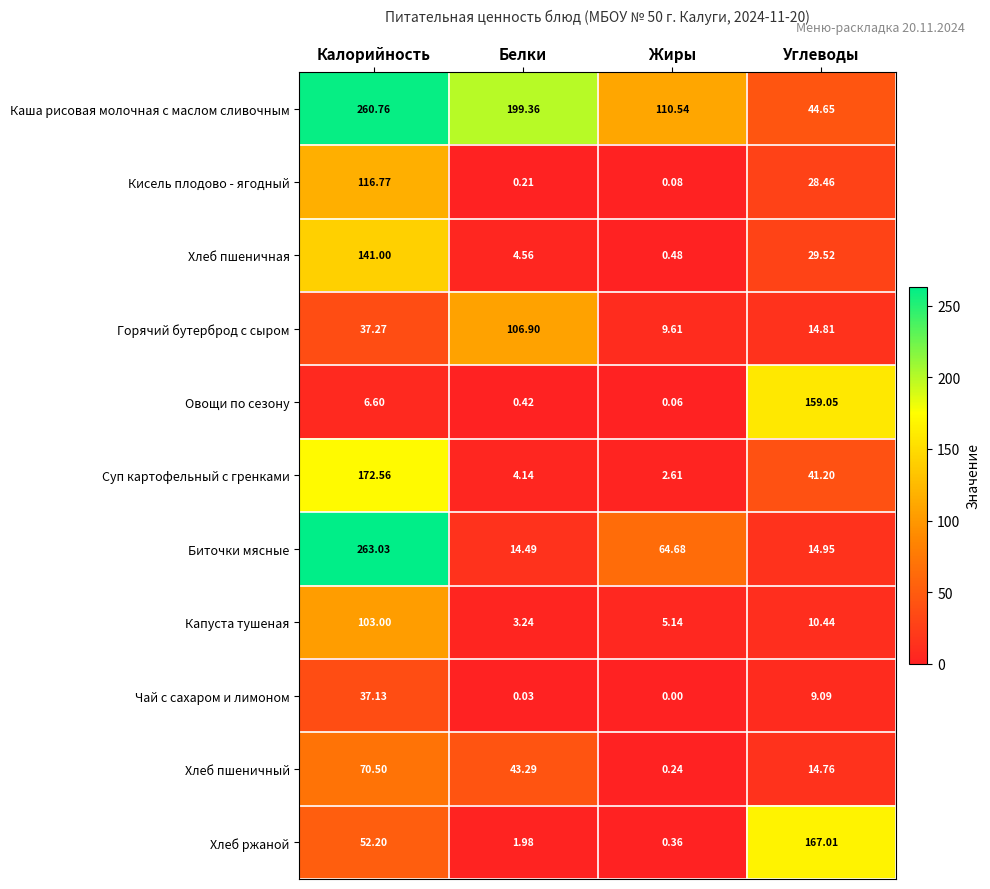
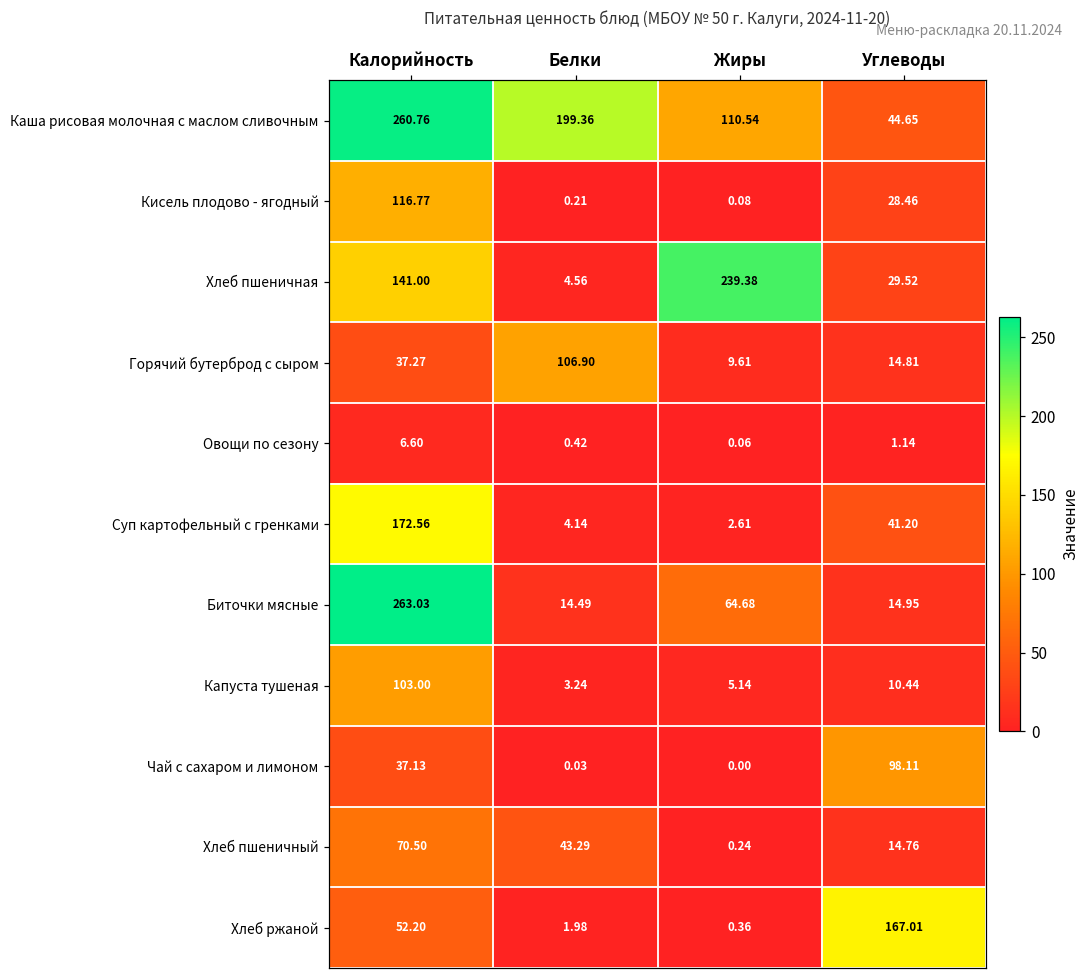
Хлеб пшеничная, Жиры: 0.48 -> 239.38
Овощи по сезону, Углеводы: 159.05 -> 1.14
Чай с сахаром и лимоном, Углеводы: 9.09 -> 98.11
